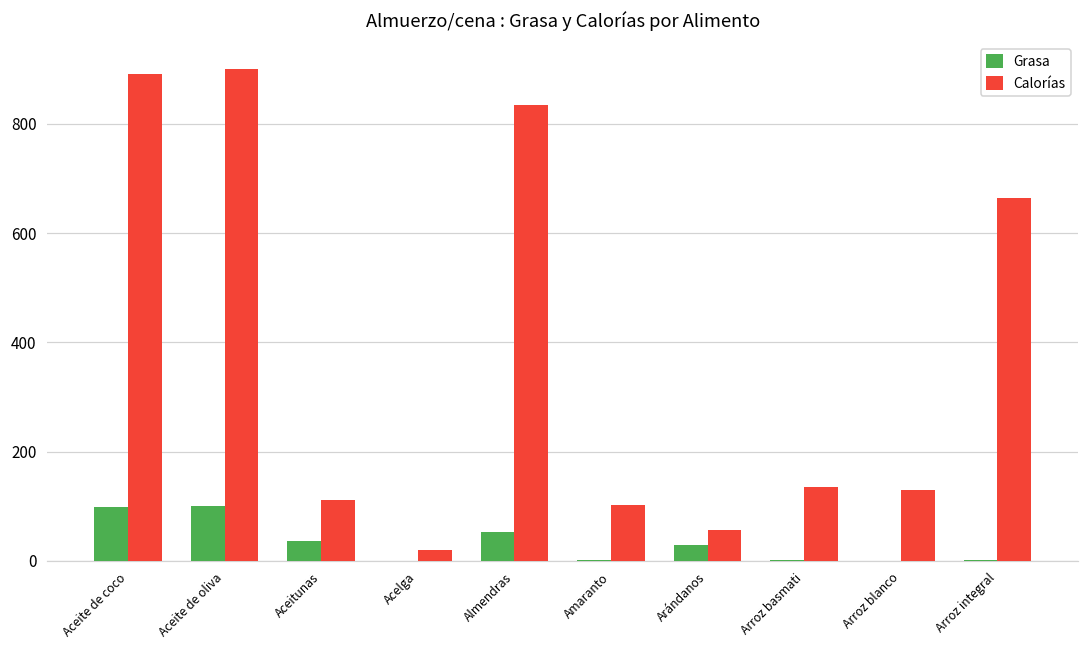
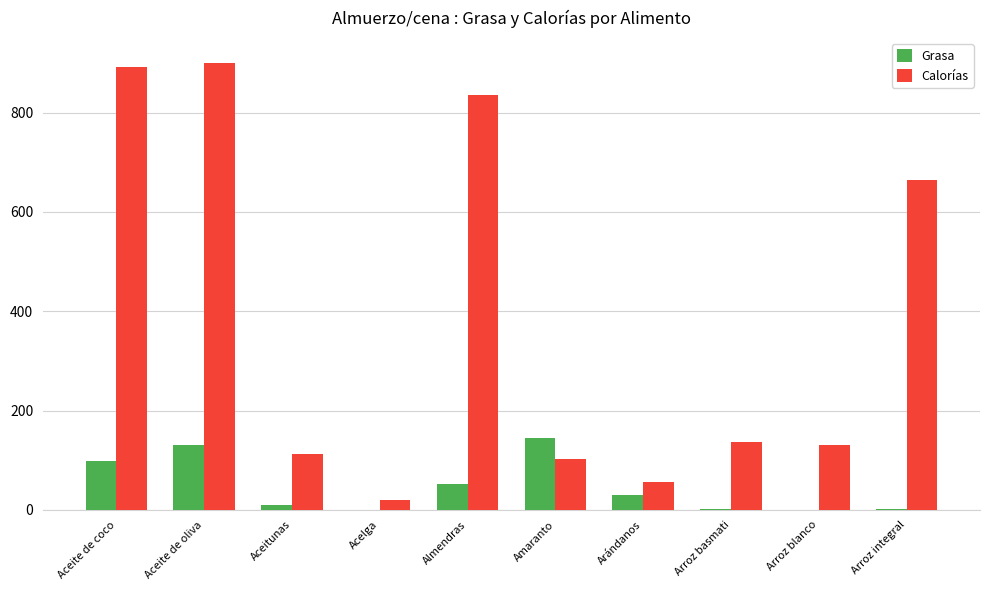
Grasa, Aceite de oliva: 100 -> 130
Grasa, Aceitunas: 40 -> 10
Grasa, Amaranto: 0 -> 140
